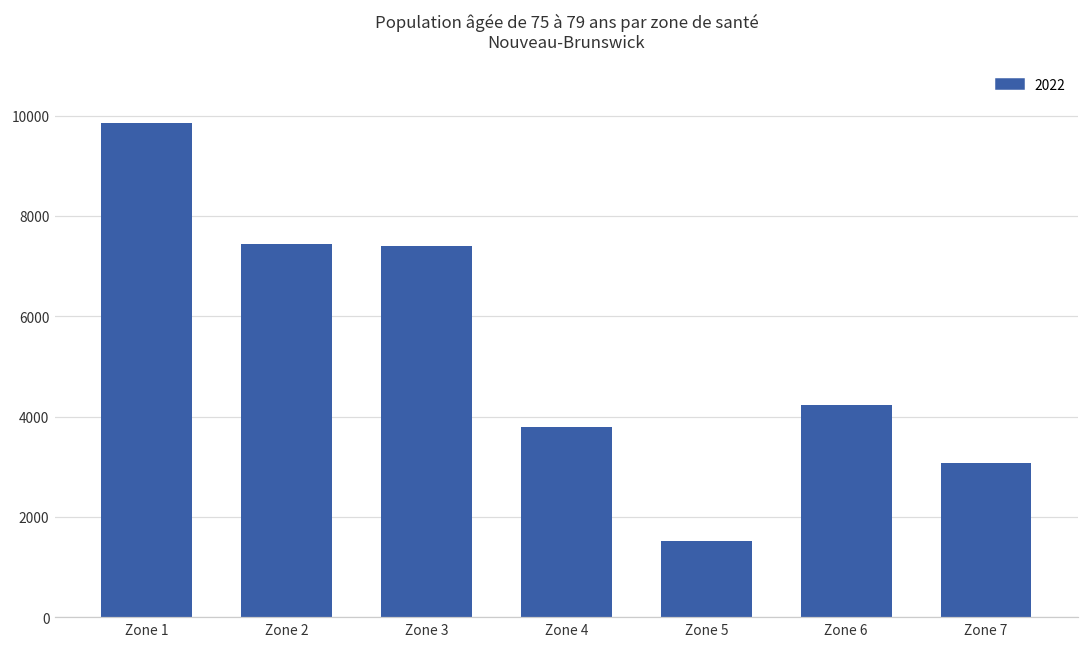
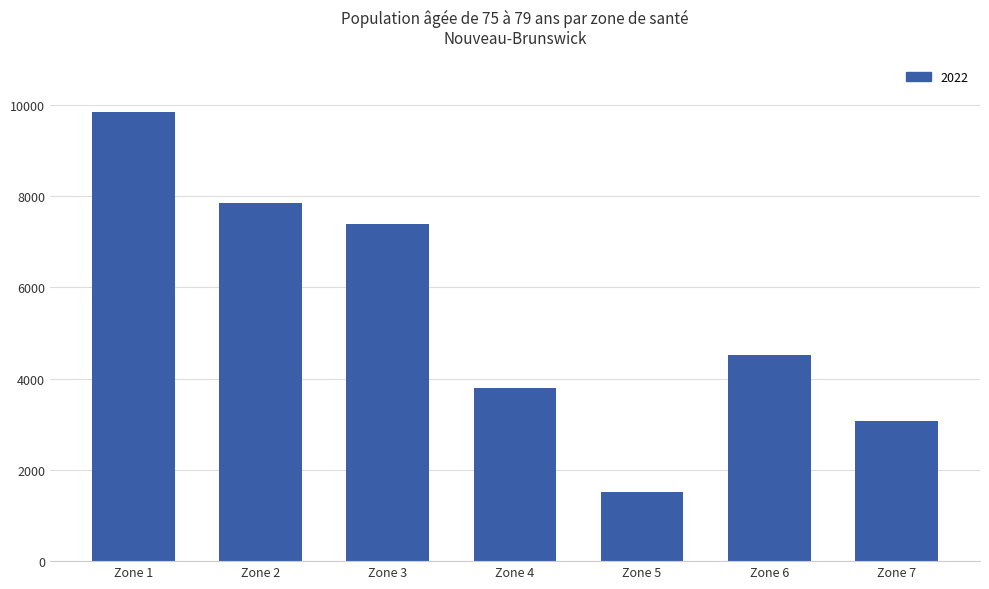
Zone 2: 7400 -> 7900
Zone 6: 4200 -> 4500
